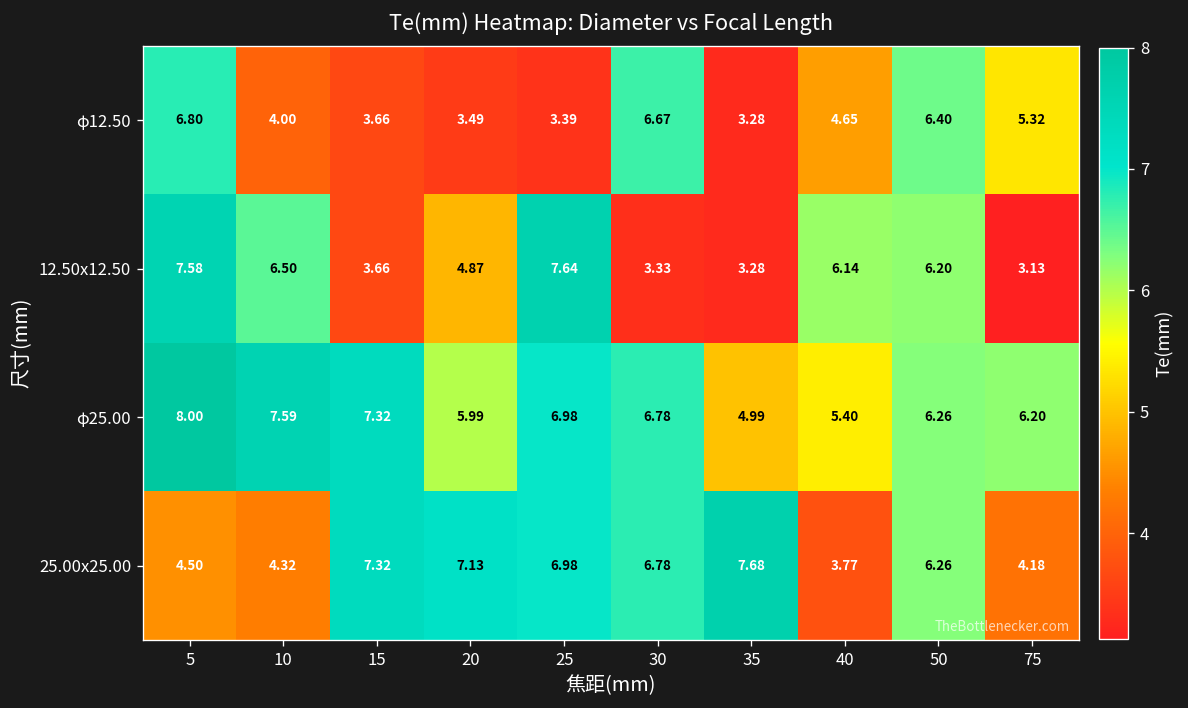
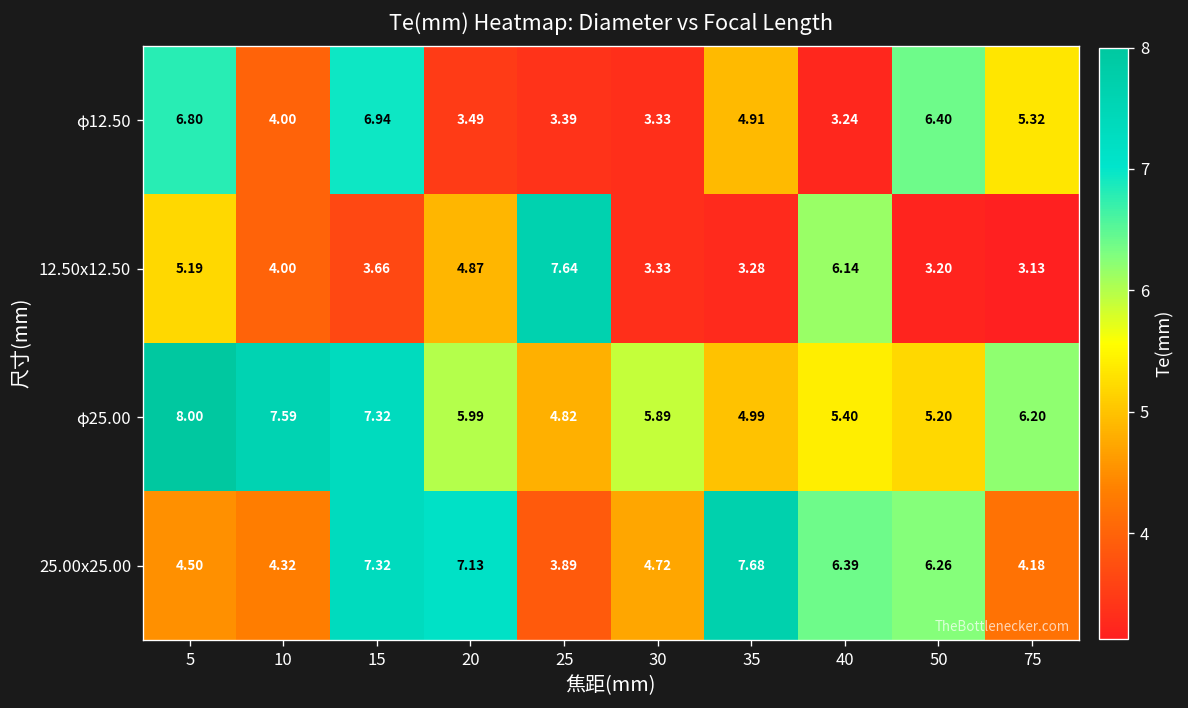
φ12.50, 15: 3.66 -> 6.94
φ12.50, 30: 6.67 -> 3.33
φ12.50, 35: 3.28 -> 4.91
φ12.50, 40: 4.65 -> 3.24
12.50x12.50, 5: 7.58 -> 5.19
12.50x12.50, 10: 6.50 -> 4.00
12.50x12.50, 50: 6.20 -> 3.20
φ25.00, 25: 6.98 -> 4.82
φ25.00, 30: 6.78 -> 5.89
φ25.00, 50: 6.26 -> 5.20
25.00x25.00, 25: 6.98 -> 3.89
25.00x25.00, 30: 6.78 -> 4.72
25.00x25.00, 40: 3.77 -> 6.39
